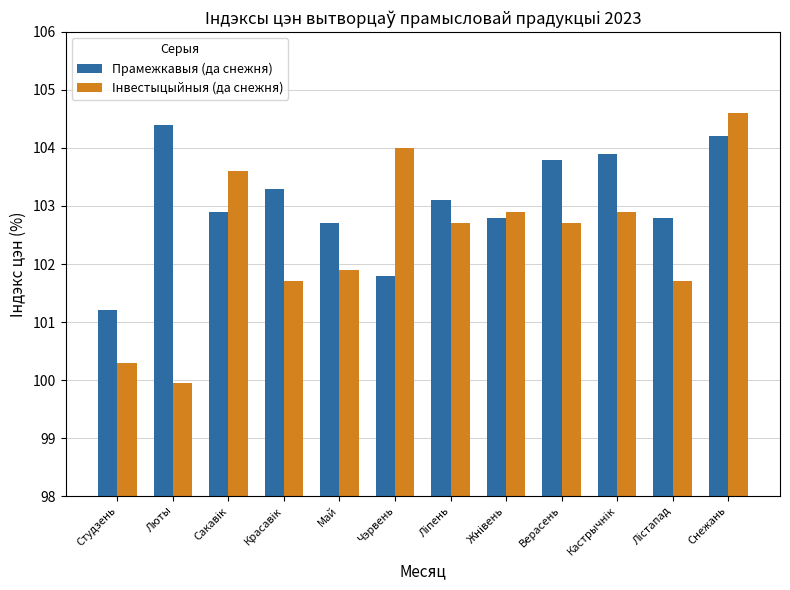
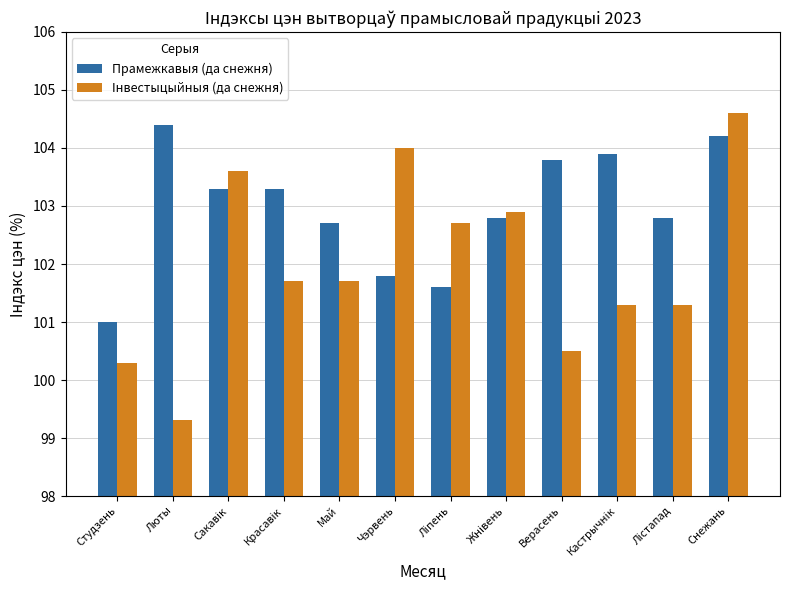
Прамежкавыя (да снежня), Студзень: 101.2 -> 101.0
Iнвестыцыйныя (да снежня), Люты: 100.0 -> 99.3
Прамежкавыя (да снежня), Сакавiк: 102.9 -> 103.3
Iнвестыцыйныя (да снежня), Май: 101.9 -> 101.7
Прамежкавыя (да снежня), Лiпень: 103.1 -> 101.6
Iнвестыцыйныя (да снежня), Верасень: 102.7 -> 100.5
Iнвестыцыйныя (да снежня), Кастрычнiк: 102.9 -> 101.3
Iнвестыцыйныя (да снежня), Лiстапад: 101.7 -> 101.3
